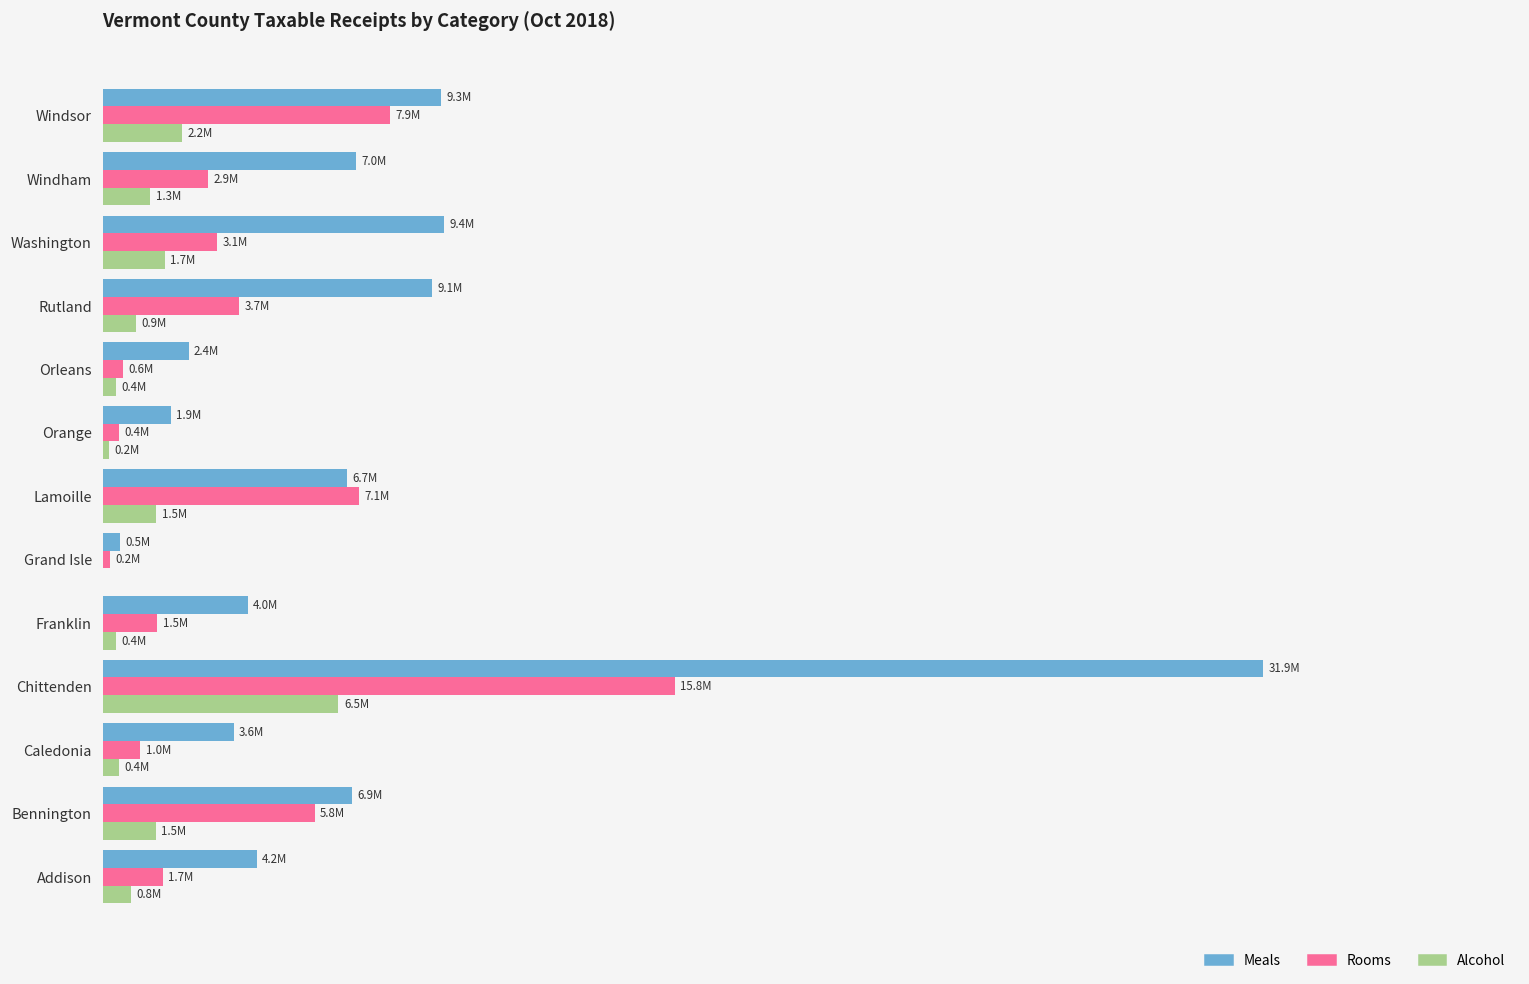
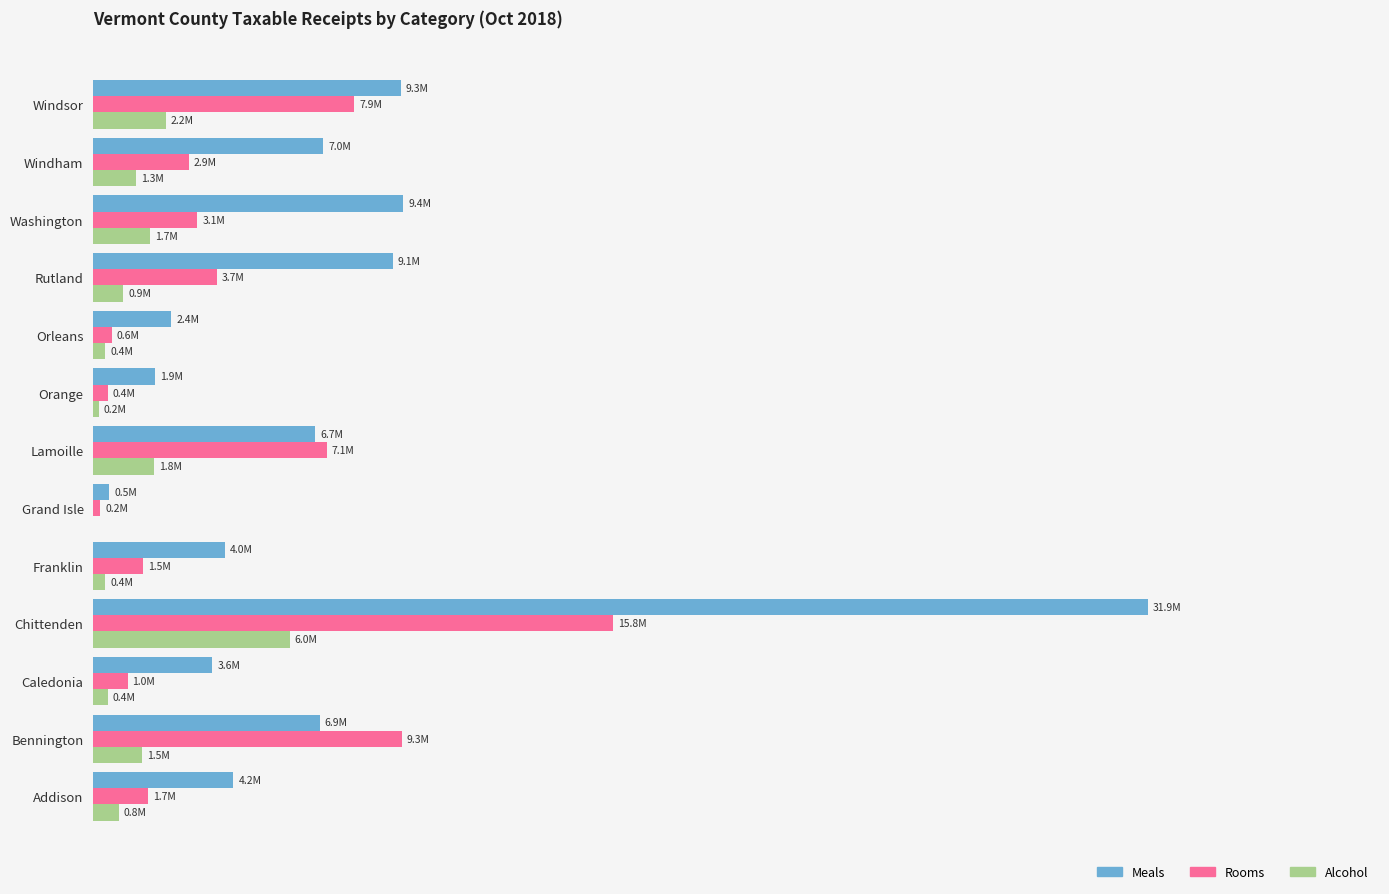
Alcohol, Lamoille: 1.5M -> 1.8M
Alcohol, Chittenden: 6.5M -> 6.0M
Rooms, Bennington: 5.8M -> 9.3M
